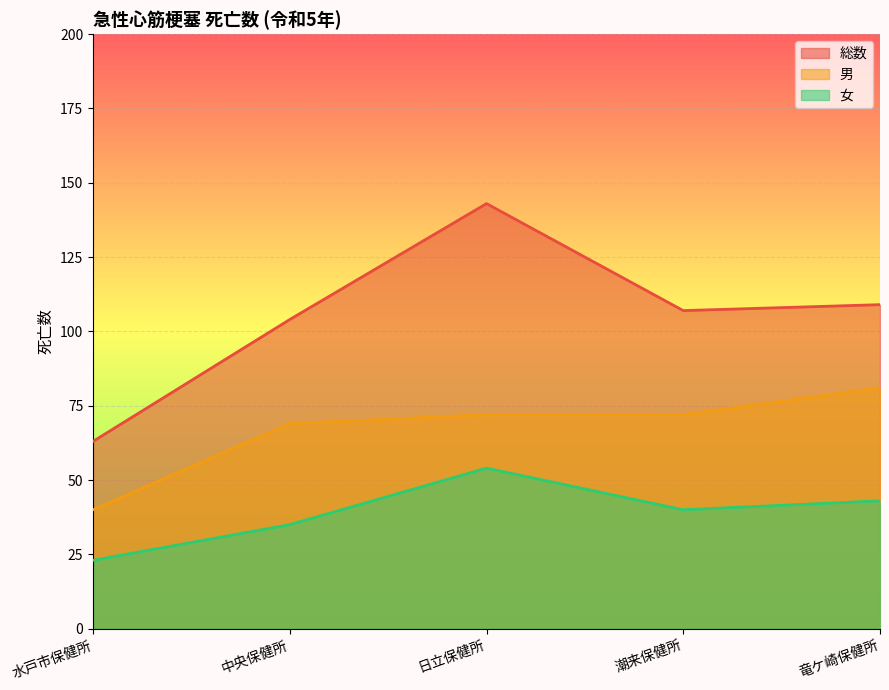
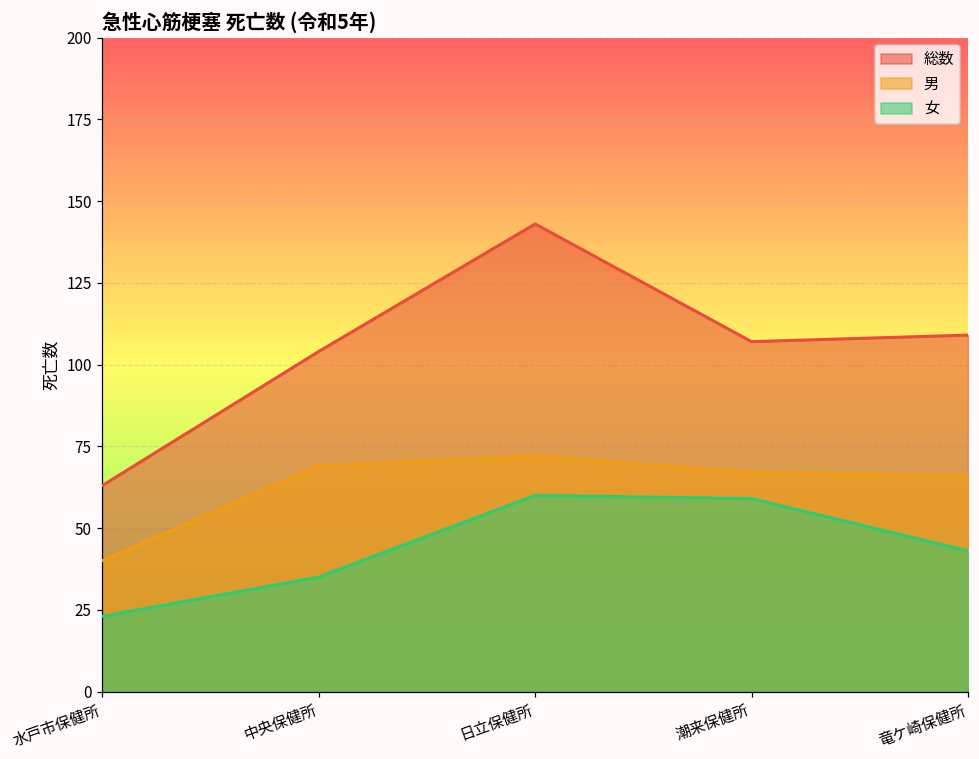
女, 日立保健所: 54 -> 60
男, 潮来保健所: 72 -> 67
女, 潮来保健所: 40 -> 59
男, 竜ケ崎保健所: 81 -> 66
